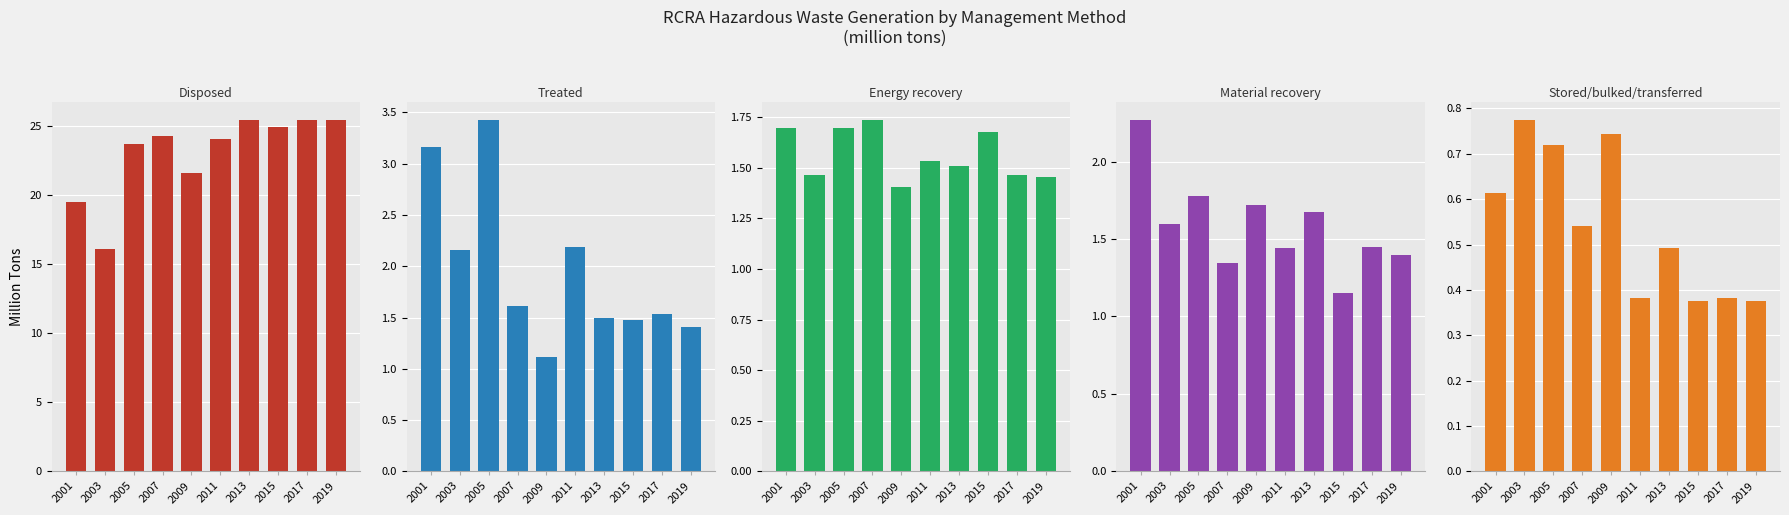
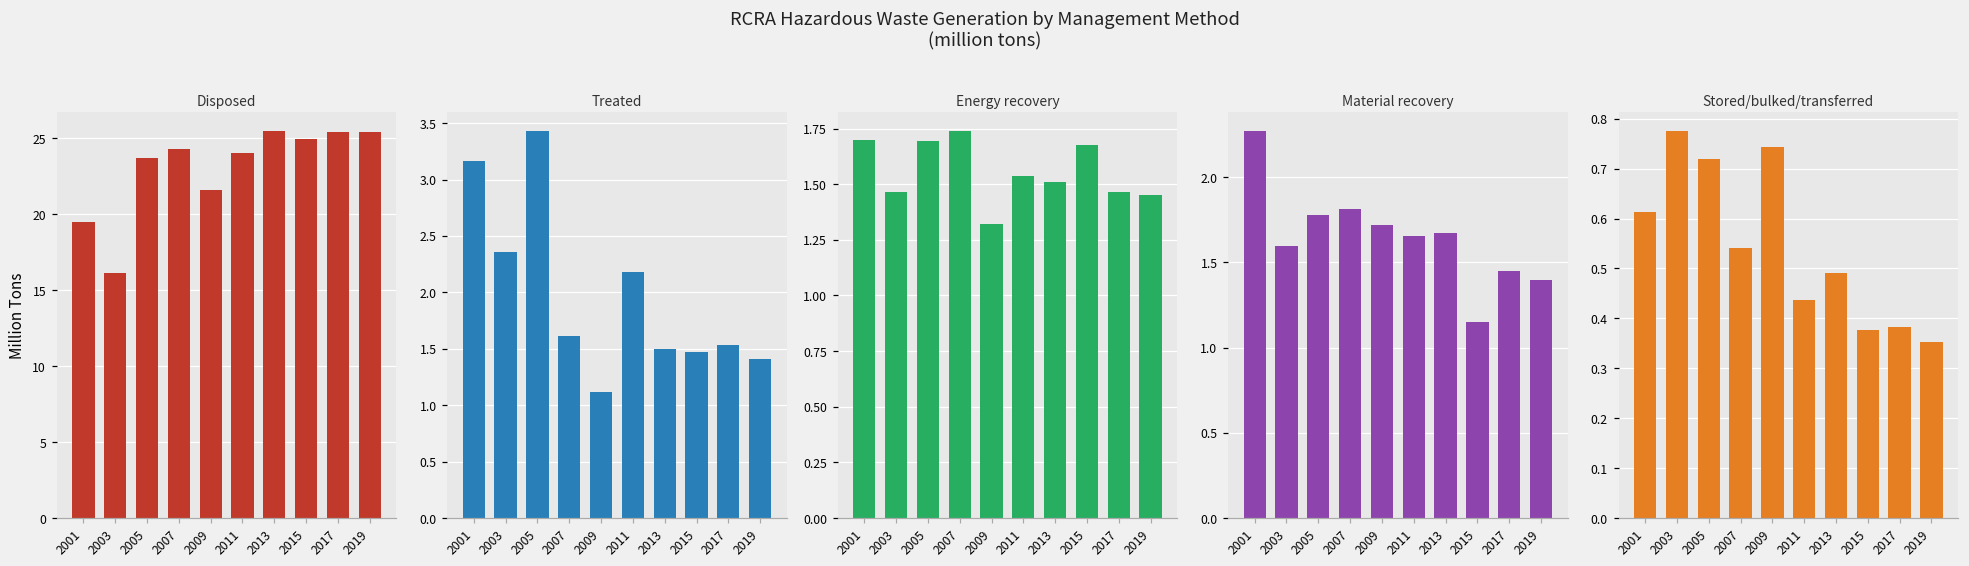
Treated, 2003: 2.16 -> 2.35
Energy recovery, 2009: 1.40 -> 1.32
Material recovery, 2007: 1.35 -> 1.82
Material recovery, 2011: 1.44 -> 1.65
Stored/bulked/transferred, 2011: 0.38 -> 0.44
Stored/bulked/transferred, 2019: 0.38 -> 0.35
